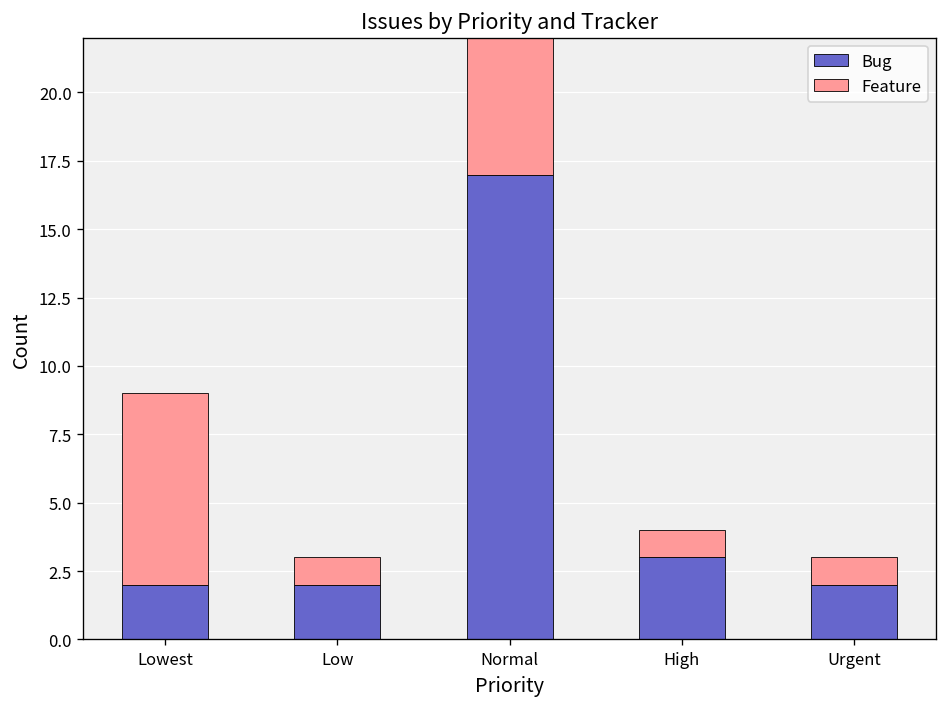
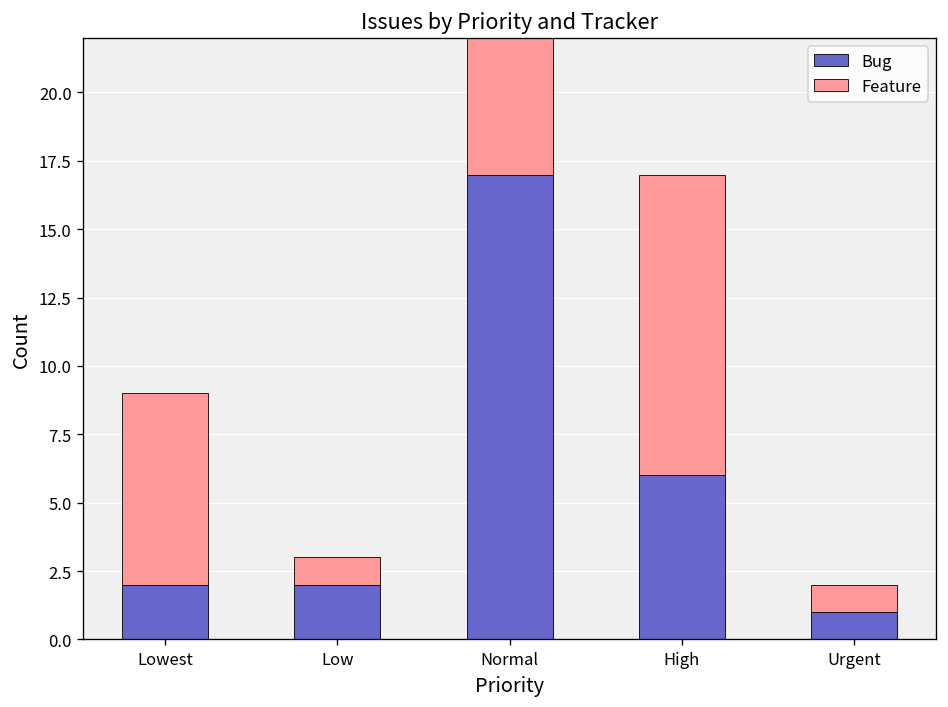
Bug, High: 3 -> 6
Feature, High: 1 -> 11
Bug, Urgent: 2 -> 1
